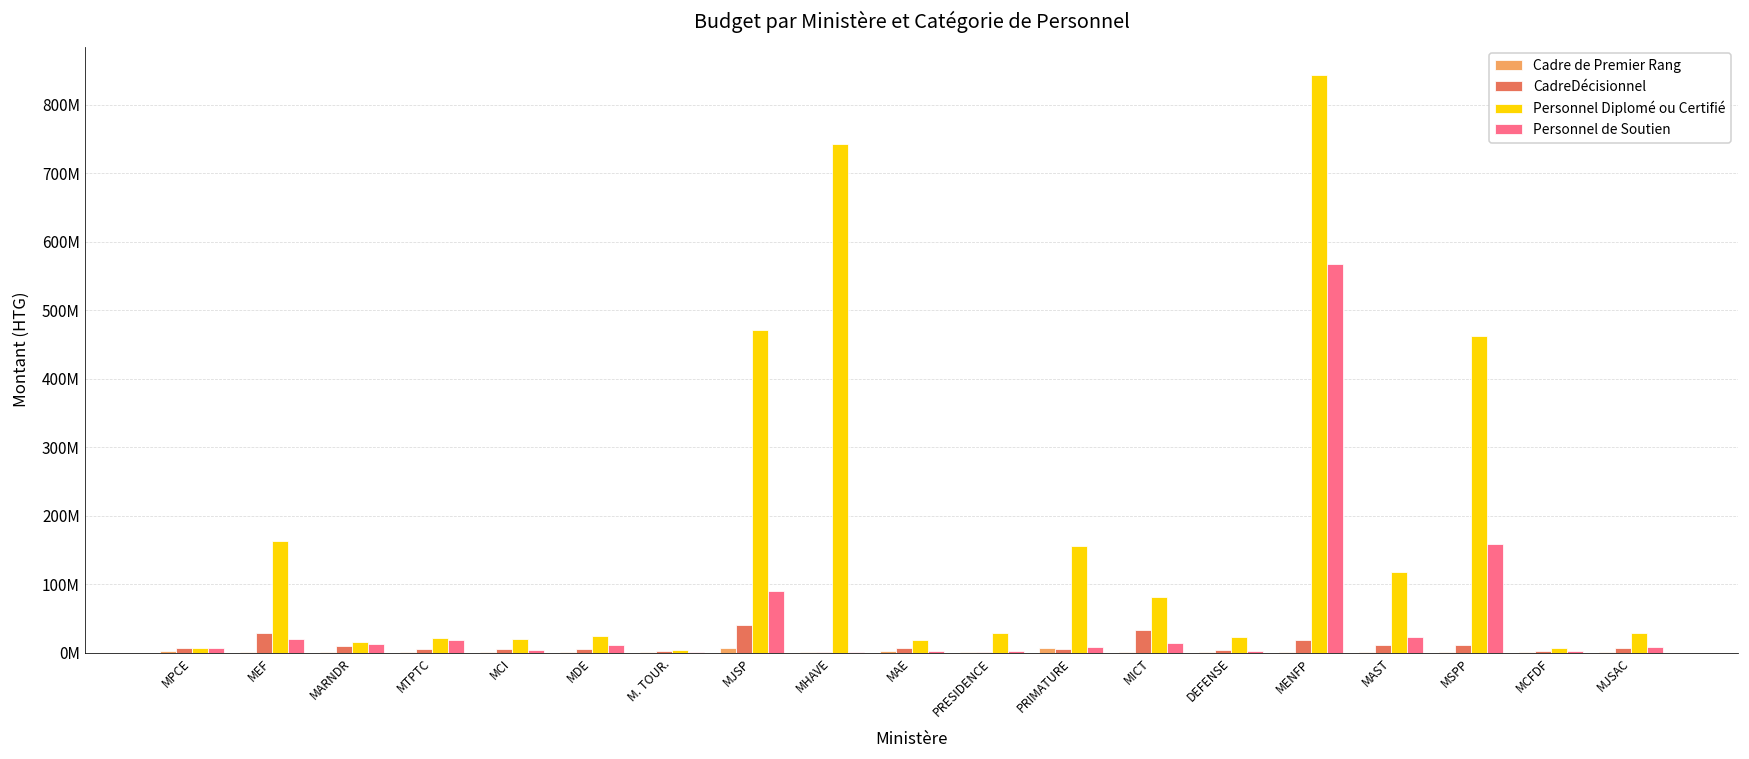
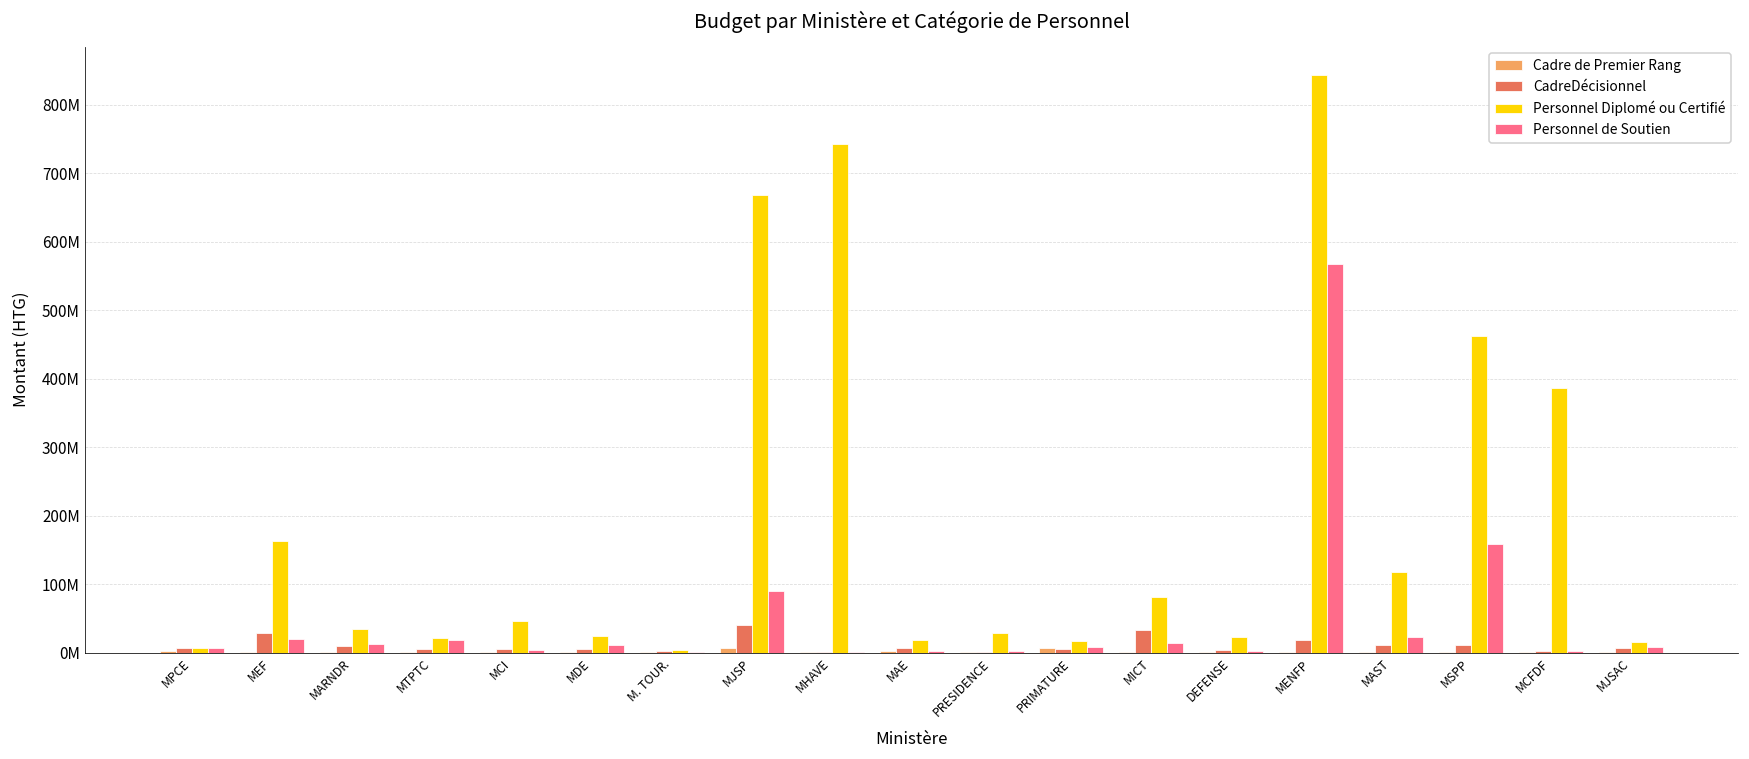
Personnel Diplomé ou Certifié, MARNDR: 10000000 -> 30000000
Personnel Diplomé ou Certifié, MCI: 20000000 -> 50000000
Personnel Diplomé ou Certifié, MJSP: 470000000 -> 670000000
Personnel Diplomé ou Certifié, PRIMATURE: 150000000 -> 20000000
Personnel Diplomé ou Certifié, MCFDF: 10000000 -> 390000000
Personnel Diplomé ou Certifié, MJSAC: 30000000 -> 20000000
